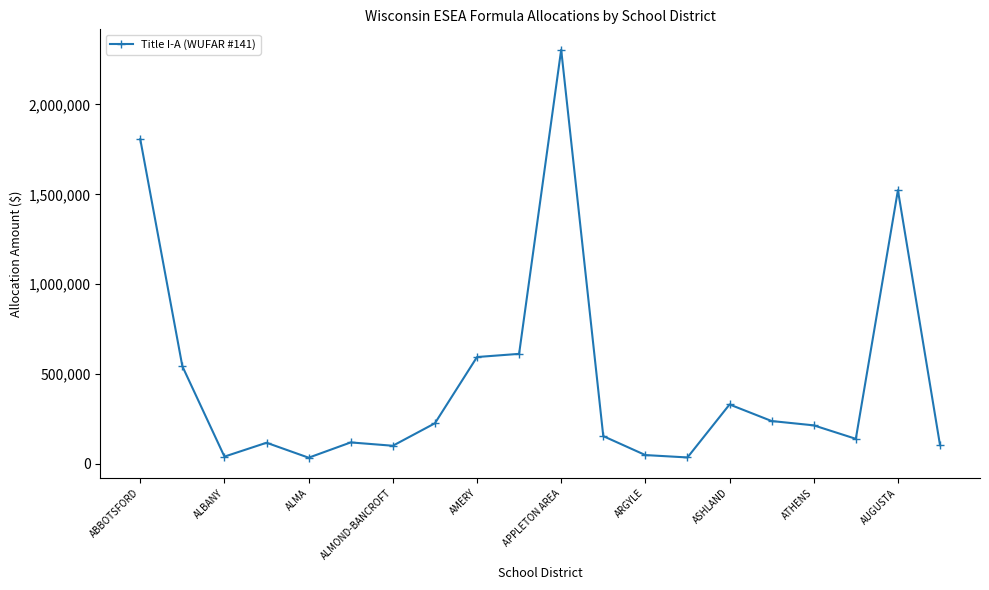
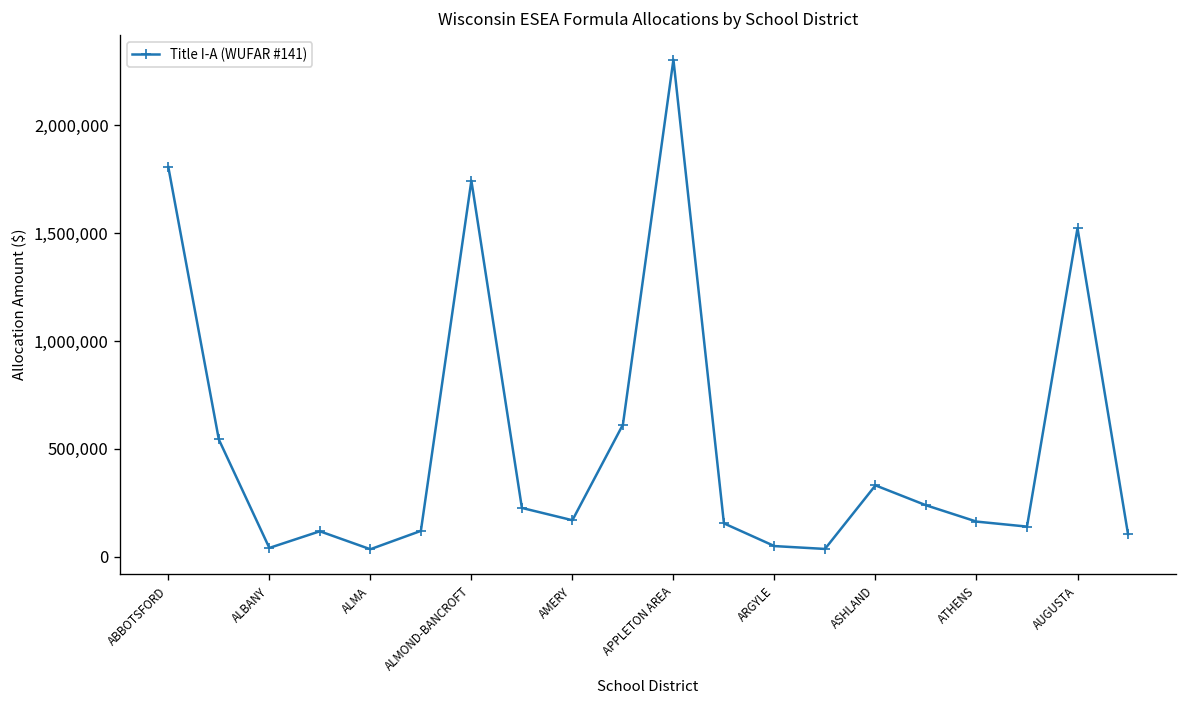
ALMOND-BANCROFT: 100,000 -> 1,740,000
AMERY: 590,000 -> 170,000
ATHENS: 210,000 -> 160,000
